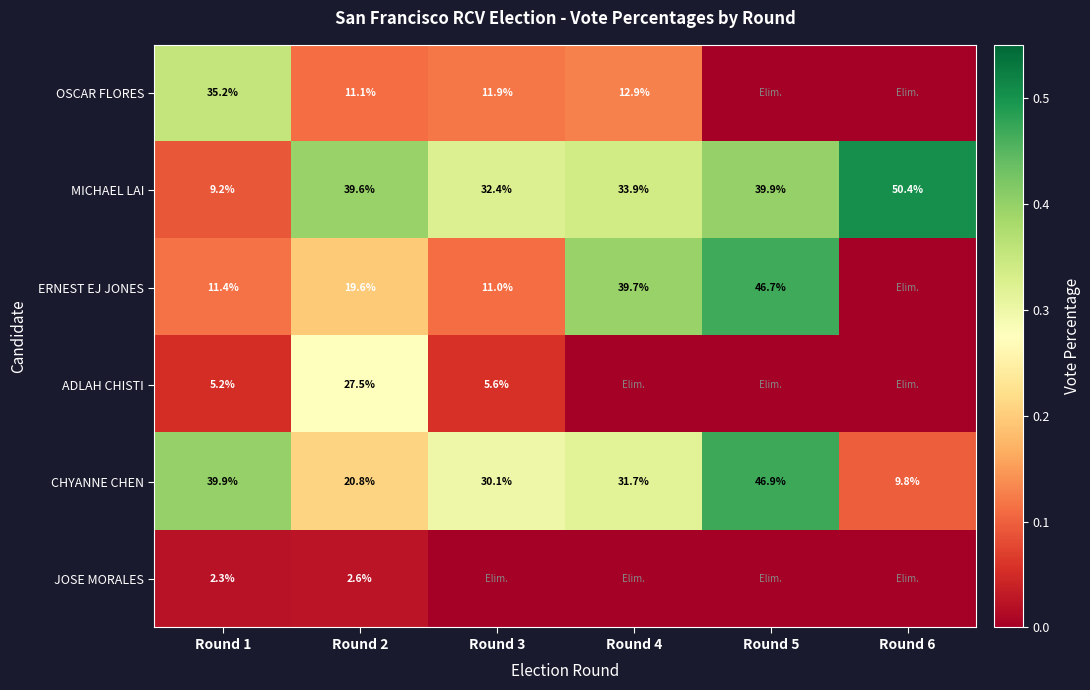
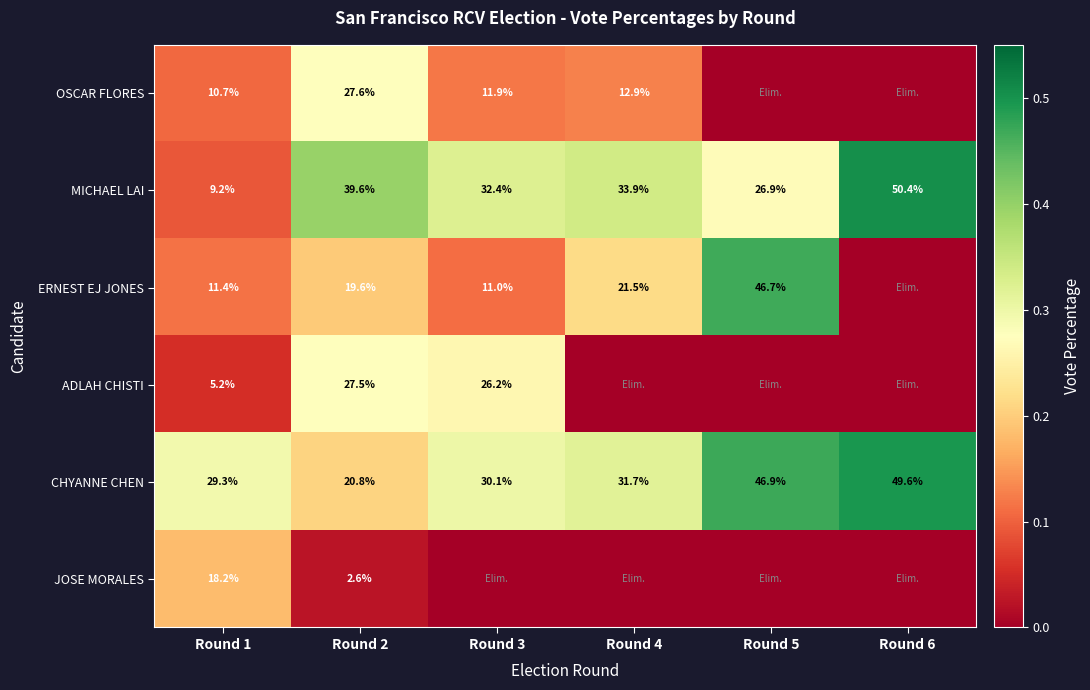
OSCAR FLORES, Round 1: 35.2% -> 10.7%
OSCAR FLORES, Round 2: 11.1% -> 27.6%
MICHAEL LAI, Round 5: 39.9% -> 26.9%
ERNEST EJ JONES, Round 4: 39.7% -> 21.5%
ADLAH CHISTI, Round 3: 5.6% -> 26.2%
CHYANNE CHEN, Round 1: 39.9% -> 29.3%
CHYANNE CHEN, Round 6: 9.8% -> 49.6%
JOSE MORALES, Round 1: 2.3% -> 18.2%
